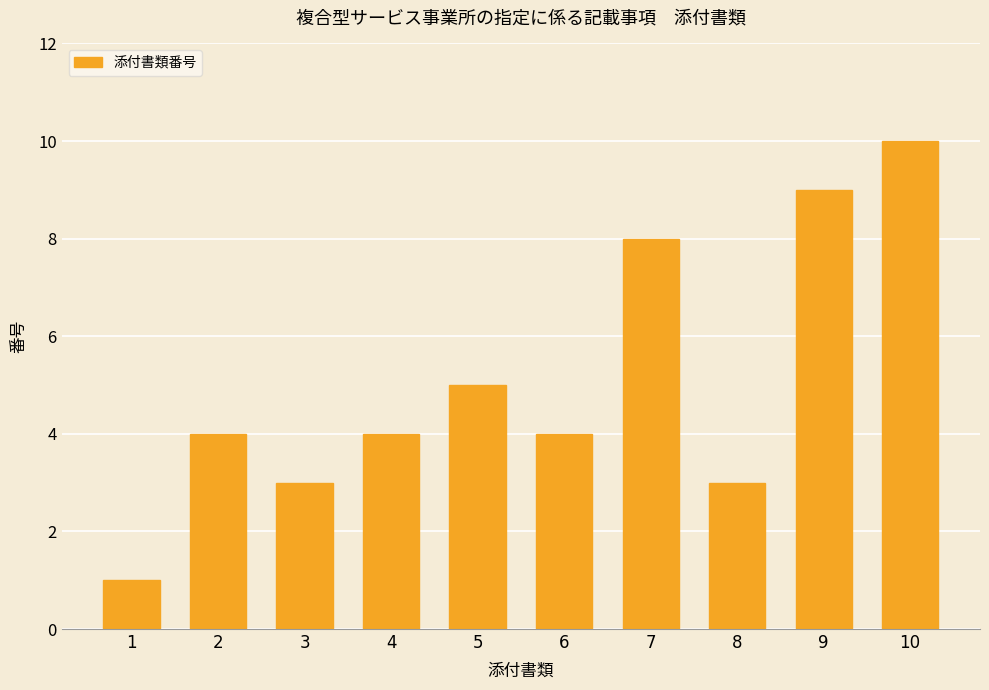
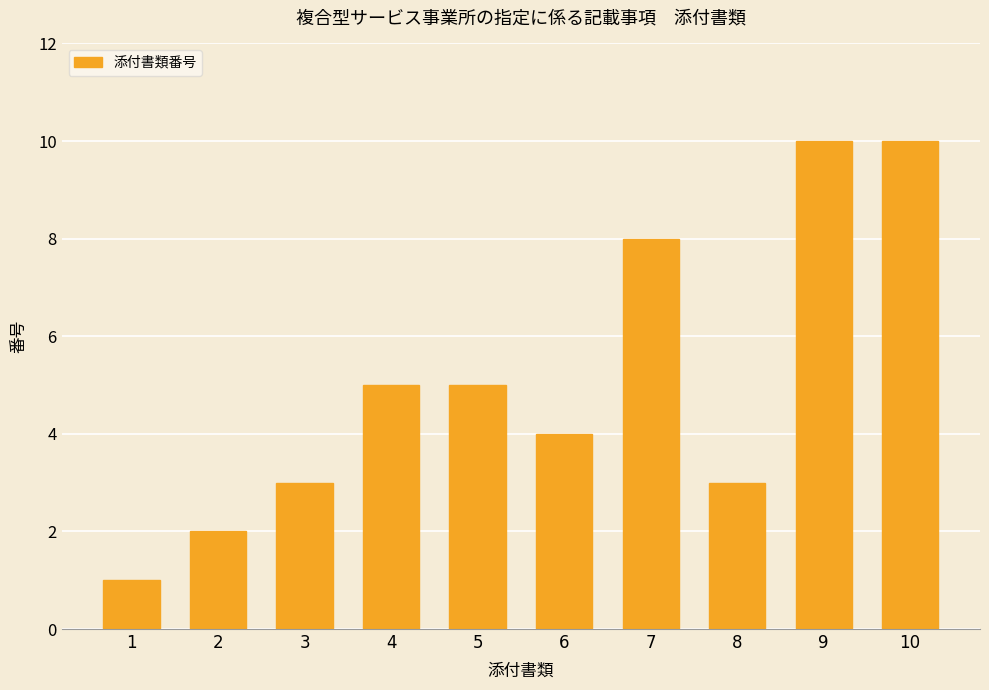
2: 4 -> 2
4: 4 -> 5
9: 9 -> 10
